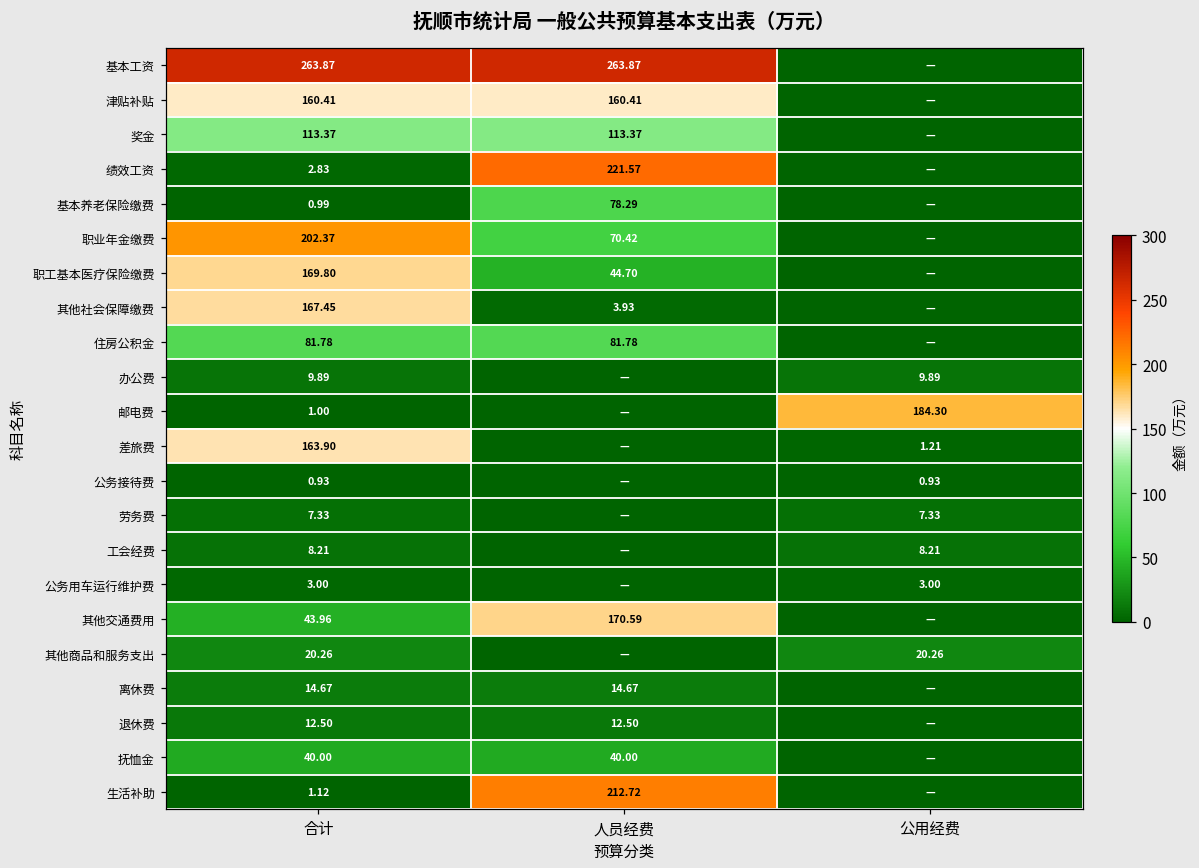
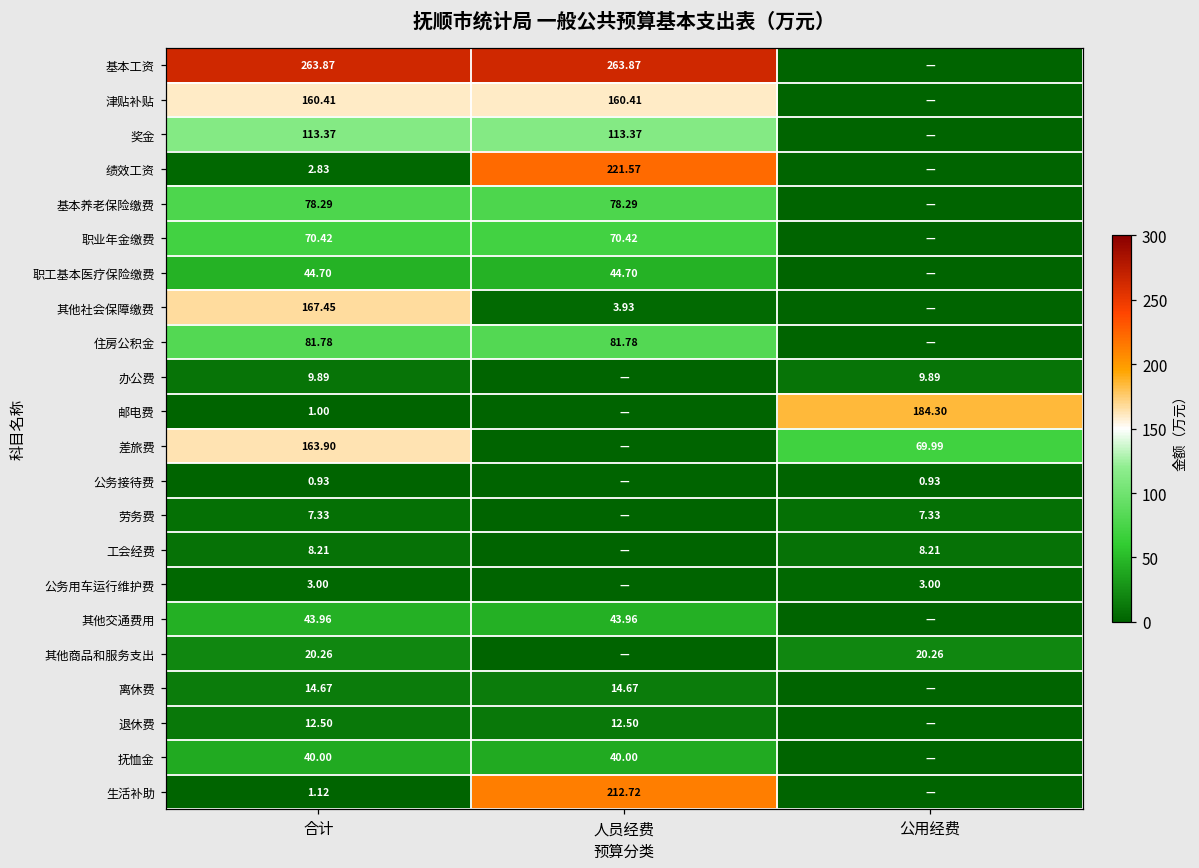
基本养老保险缴费, 合计: 0.99 -> 78.29
职业年金缴费, 合计: 202.37 -> 70.42
职工基本医疗保险缴费, 合计: 169.80 -> 44.70
差旅费, 公用经费: 1.21 -> 69.99
其他交通费用, 人员经费: 170.59 -> 43.96
